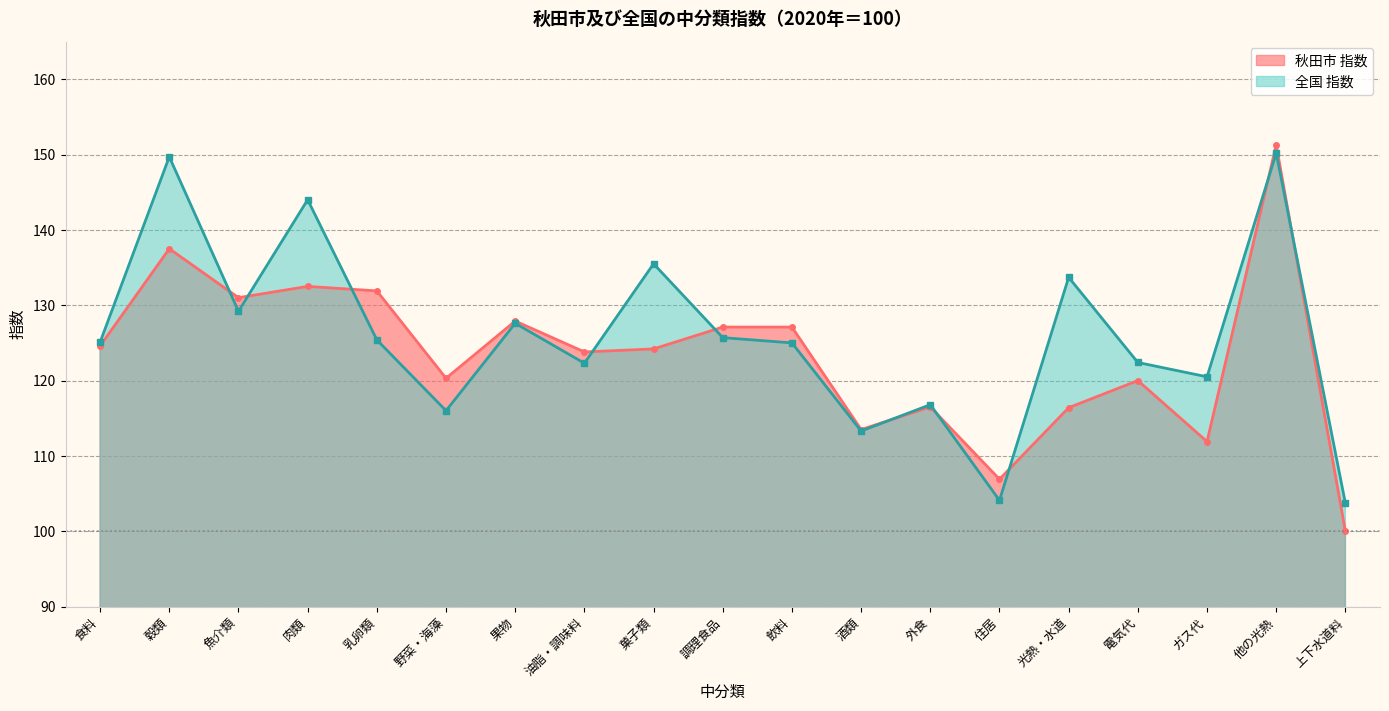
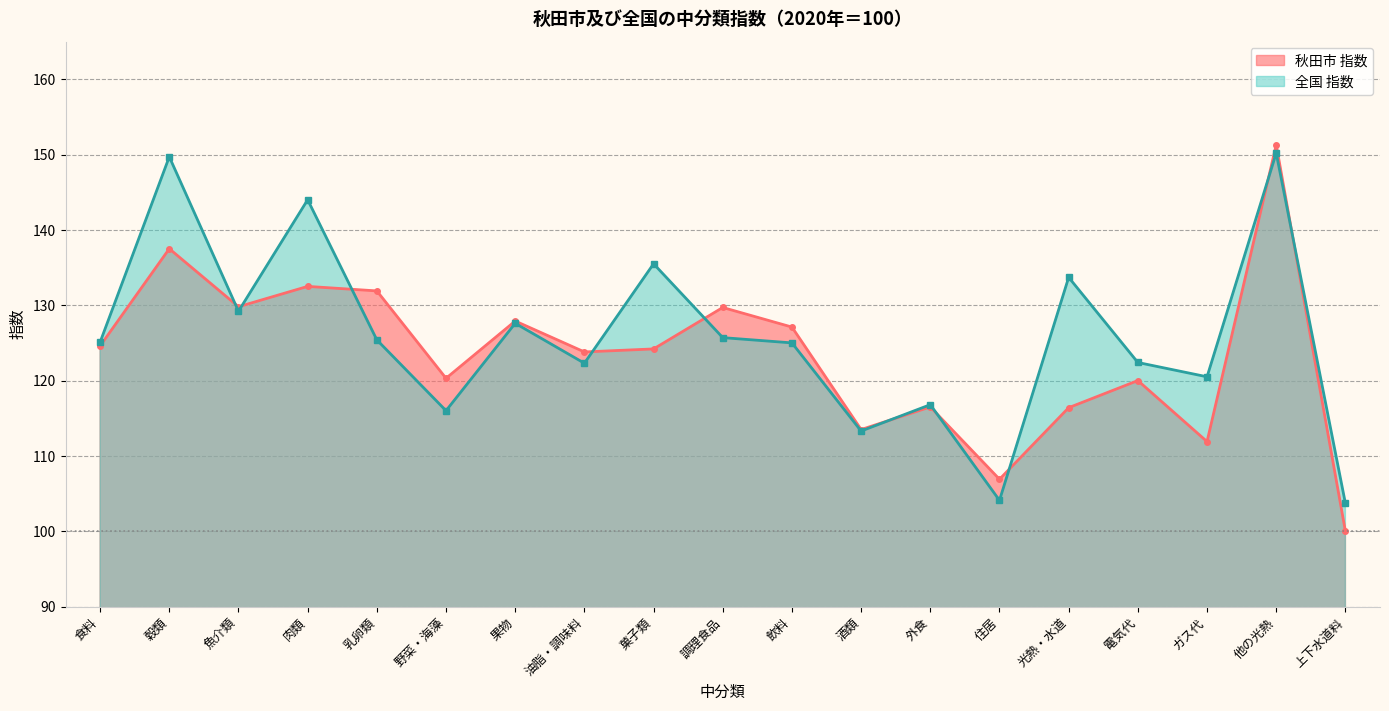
秋田市 指数, 魚介類: 131 -> 130
秋田市 指数, 調理食品: 127 -> 130
